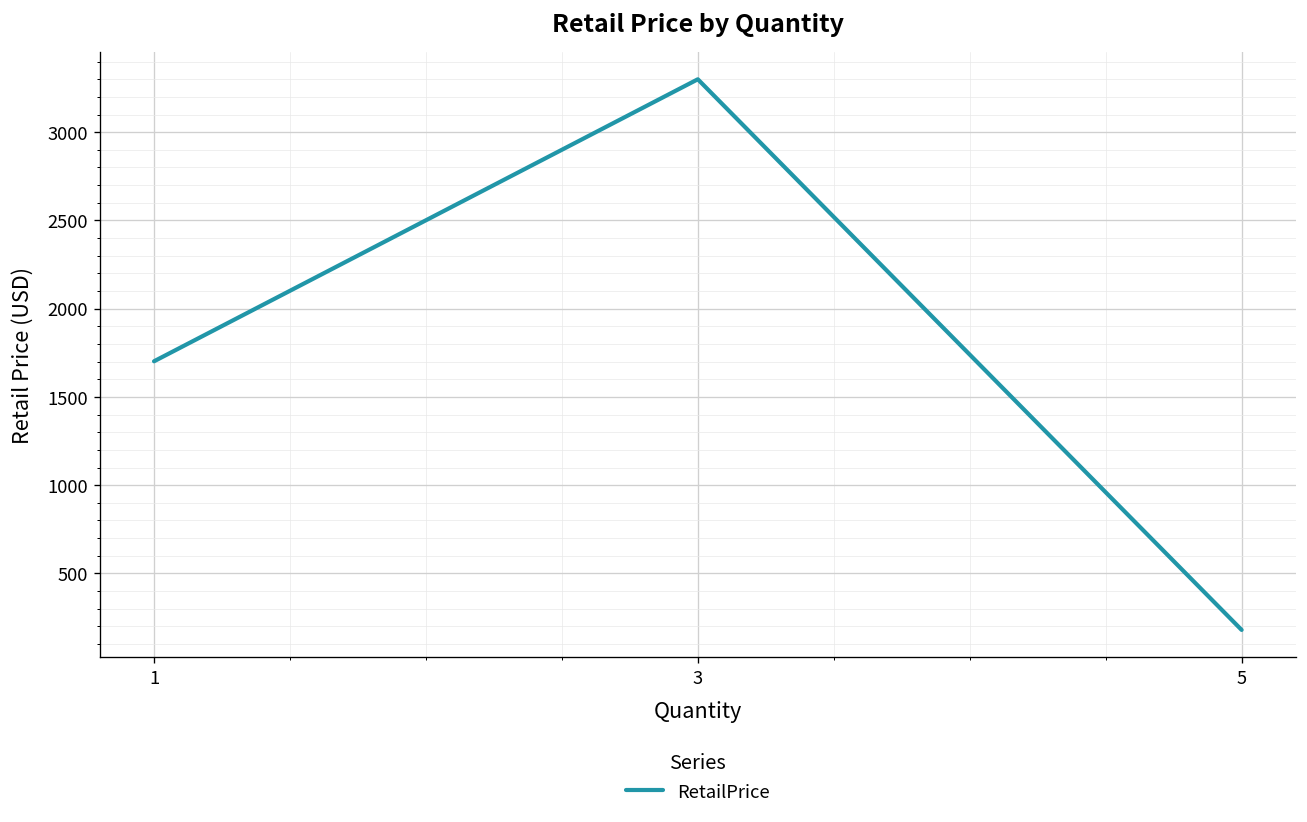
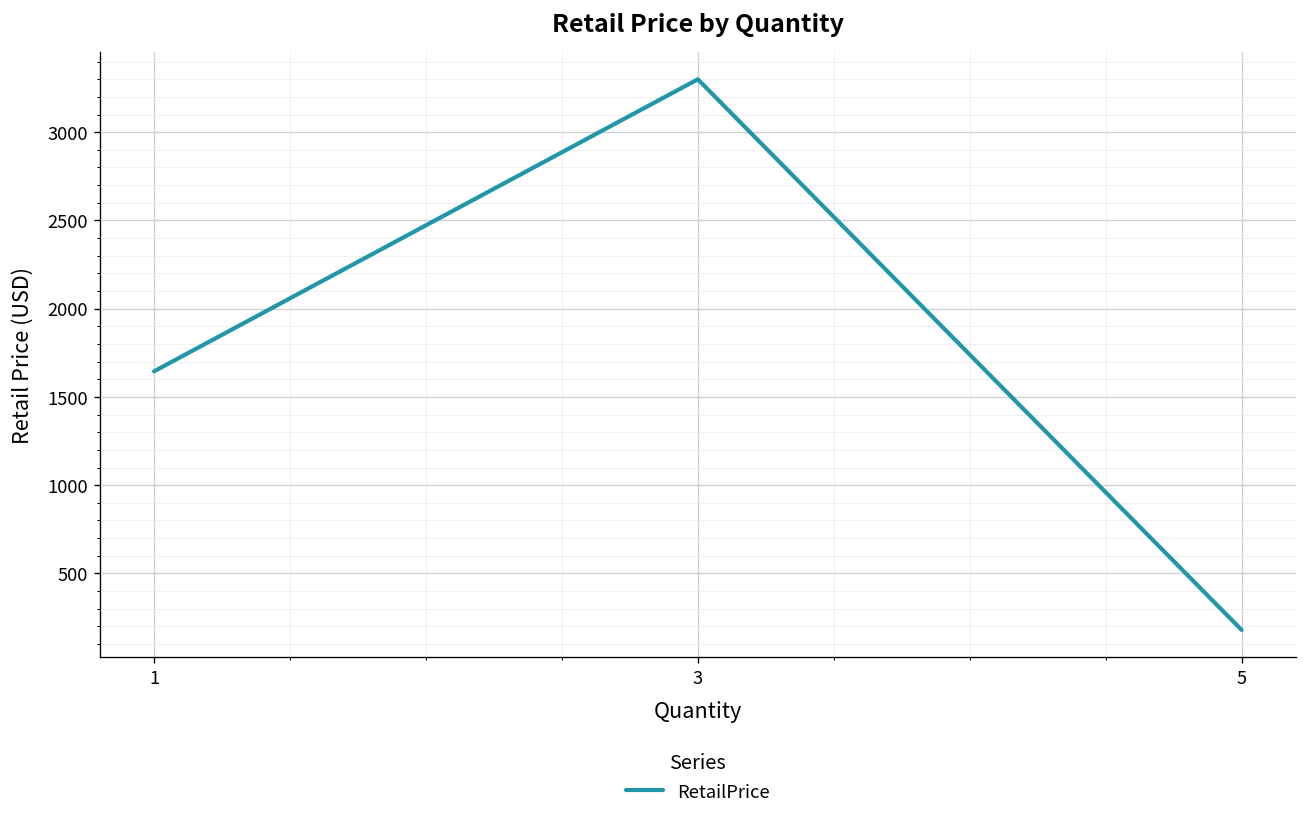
1: 1700 -> 1650
